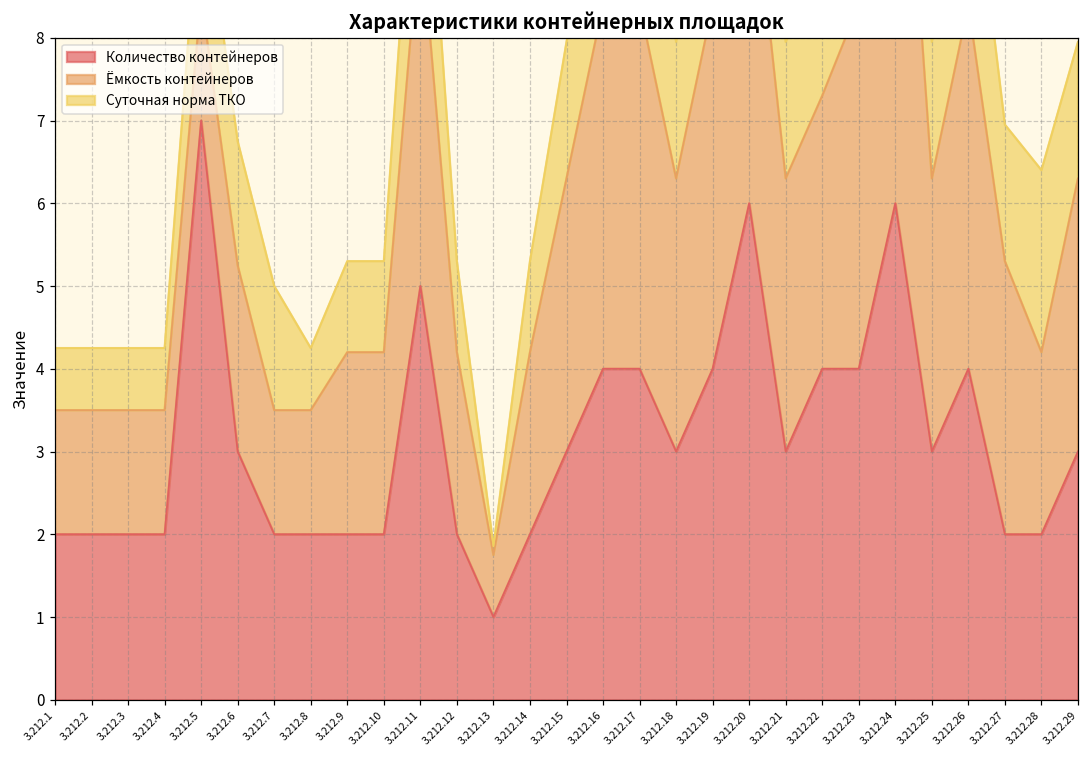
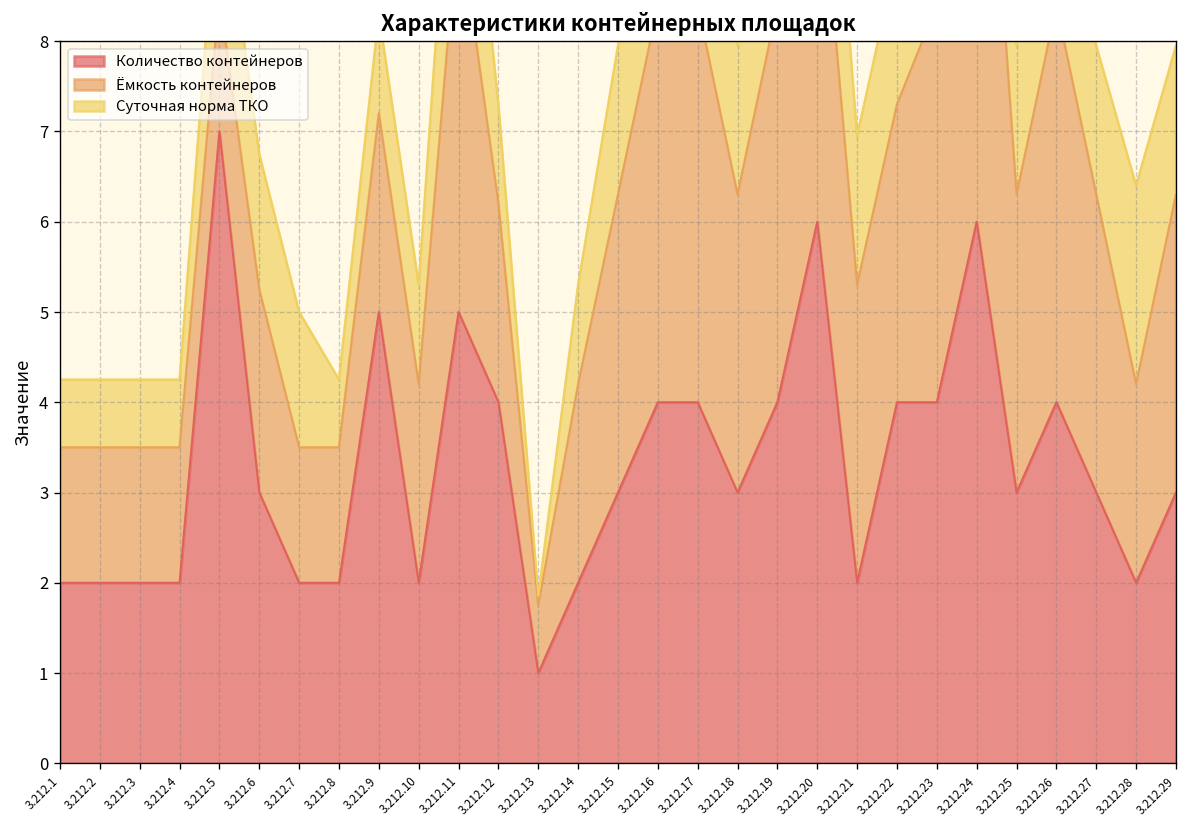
Количество контейнеров, 3.212.9: 2 -> 5
Количество контейнеров, 3.212.12: 2 -> 4
Количество контейнеров, 3.212.21: 3 -> 2
Количество контейнеров, 3.212.27: 2 -> 3
